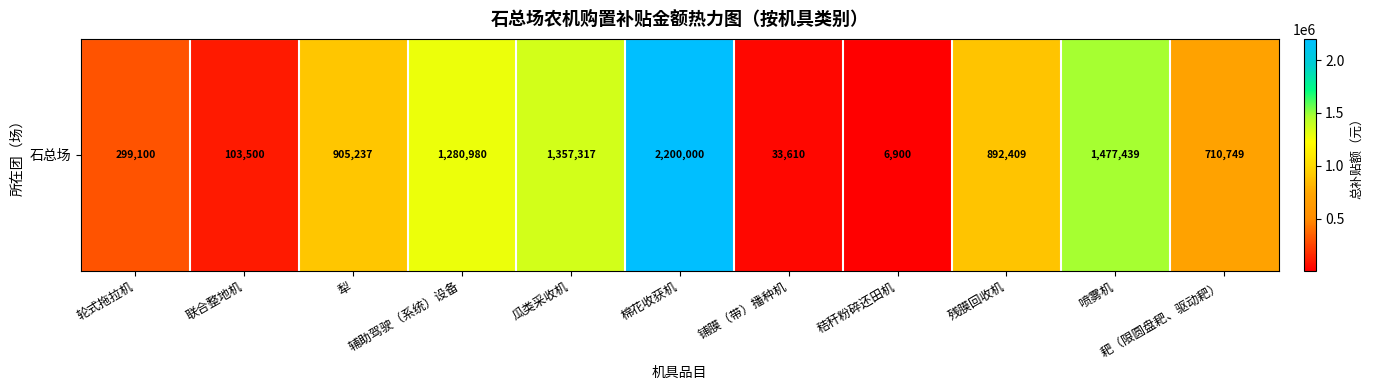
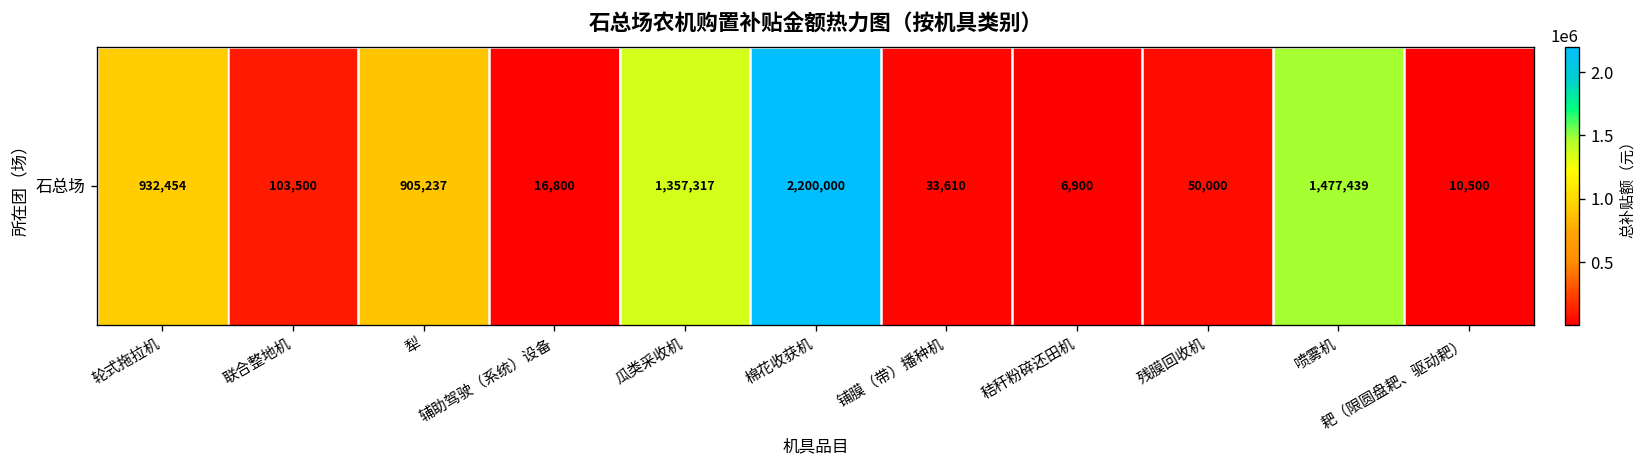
石总场, 轮式拖拉机: 299,100 -> 932,454
石总场, 辅助驾驶（系统）设备: 1,280,980 -> 16,800
石总场, 残膜回收机: 892,409 -> 50,000
石总场, 耙（限圆盘耙、驱动耙）: 710,749 -> 10,500
